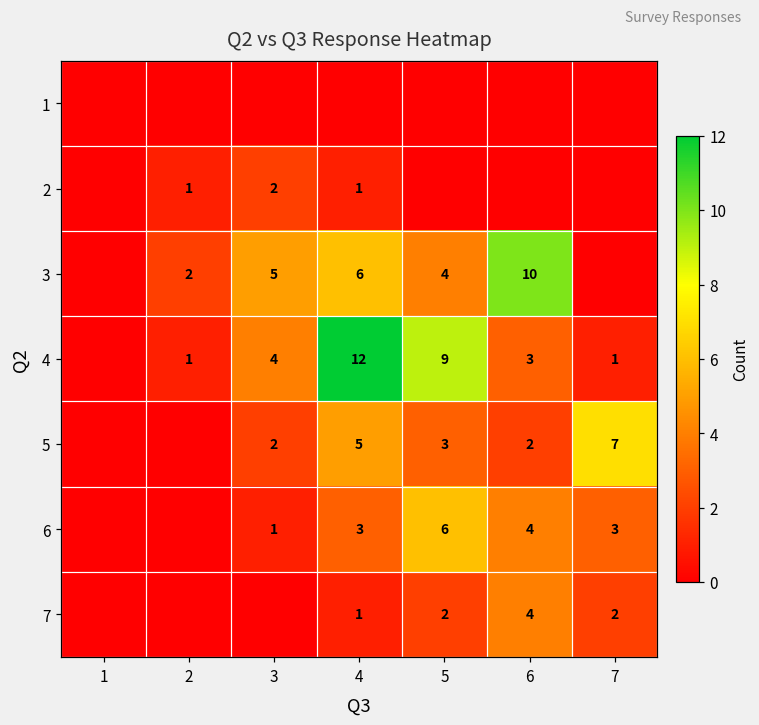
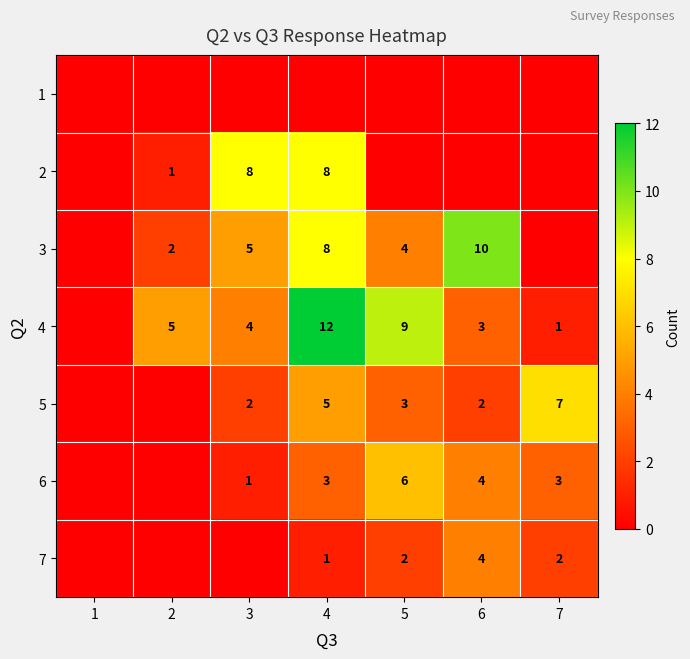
2, 3: 2 -> 8
2, 4: 1 -> 8
3, 4: 6 -> 8
4, 2: 1 -> 5
